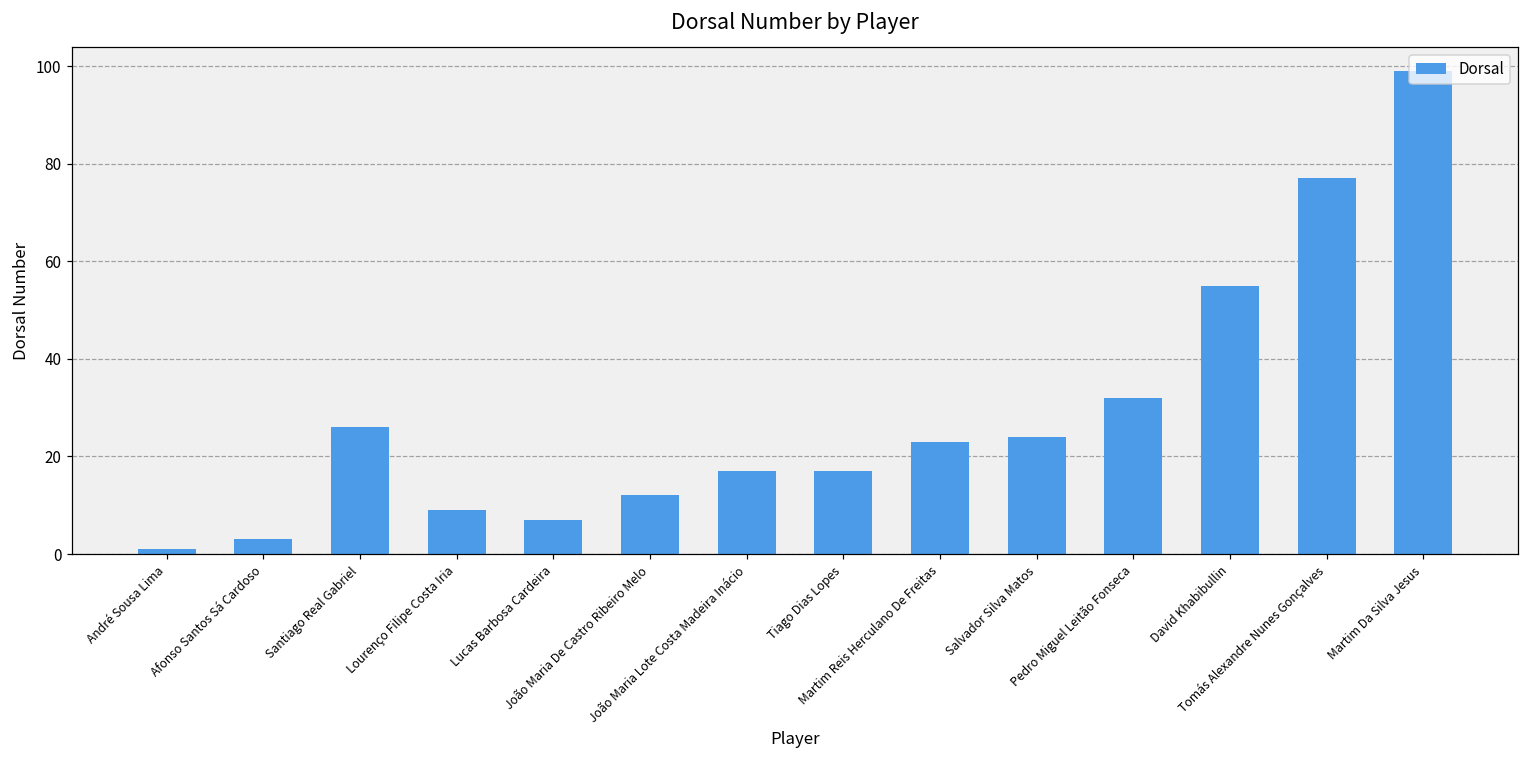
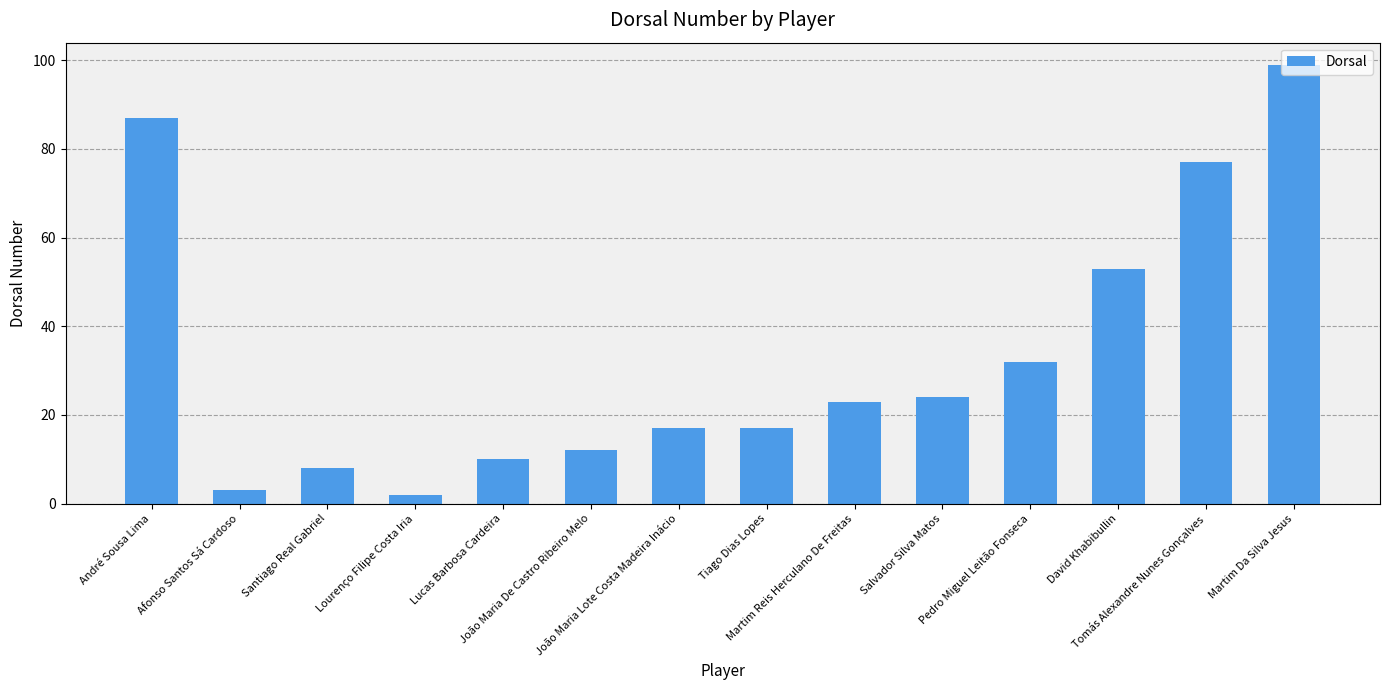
André Sousa Lima: 1 -> 87
Santiago Real Gabriel: 26 -> 8
Lourenço Filipe Costa Iria: 9 -> 2
Lucas Barbosa Cardeira: 7 -> 10
David Khabibullin: 55 -> 53
